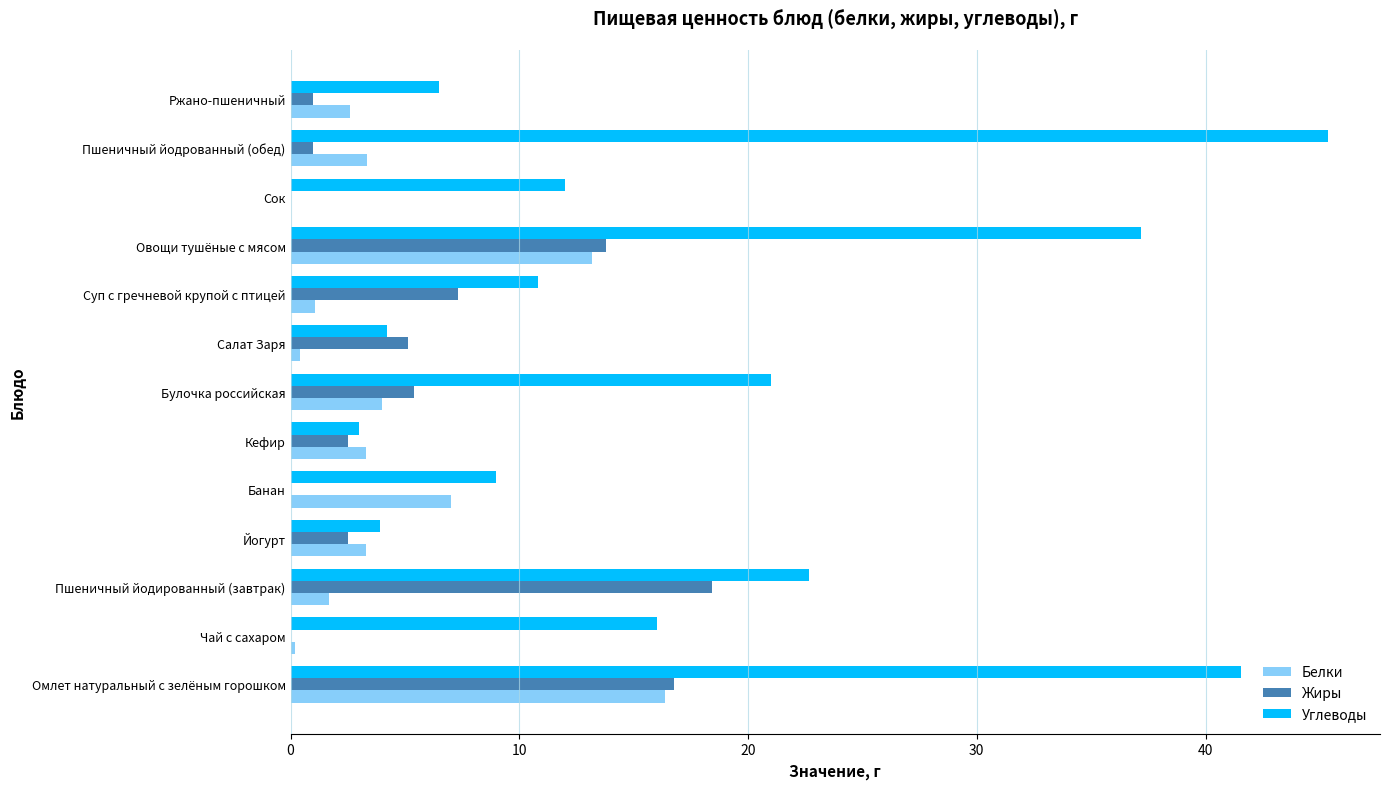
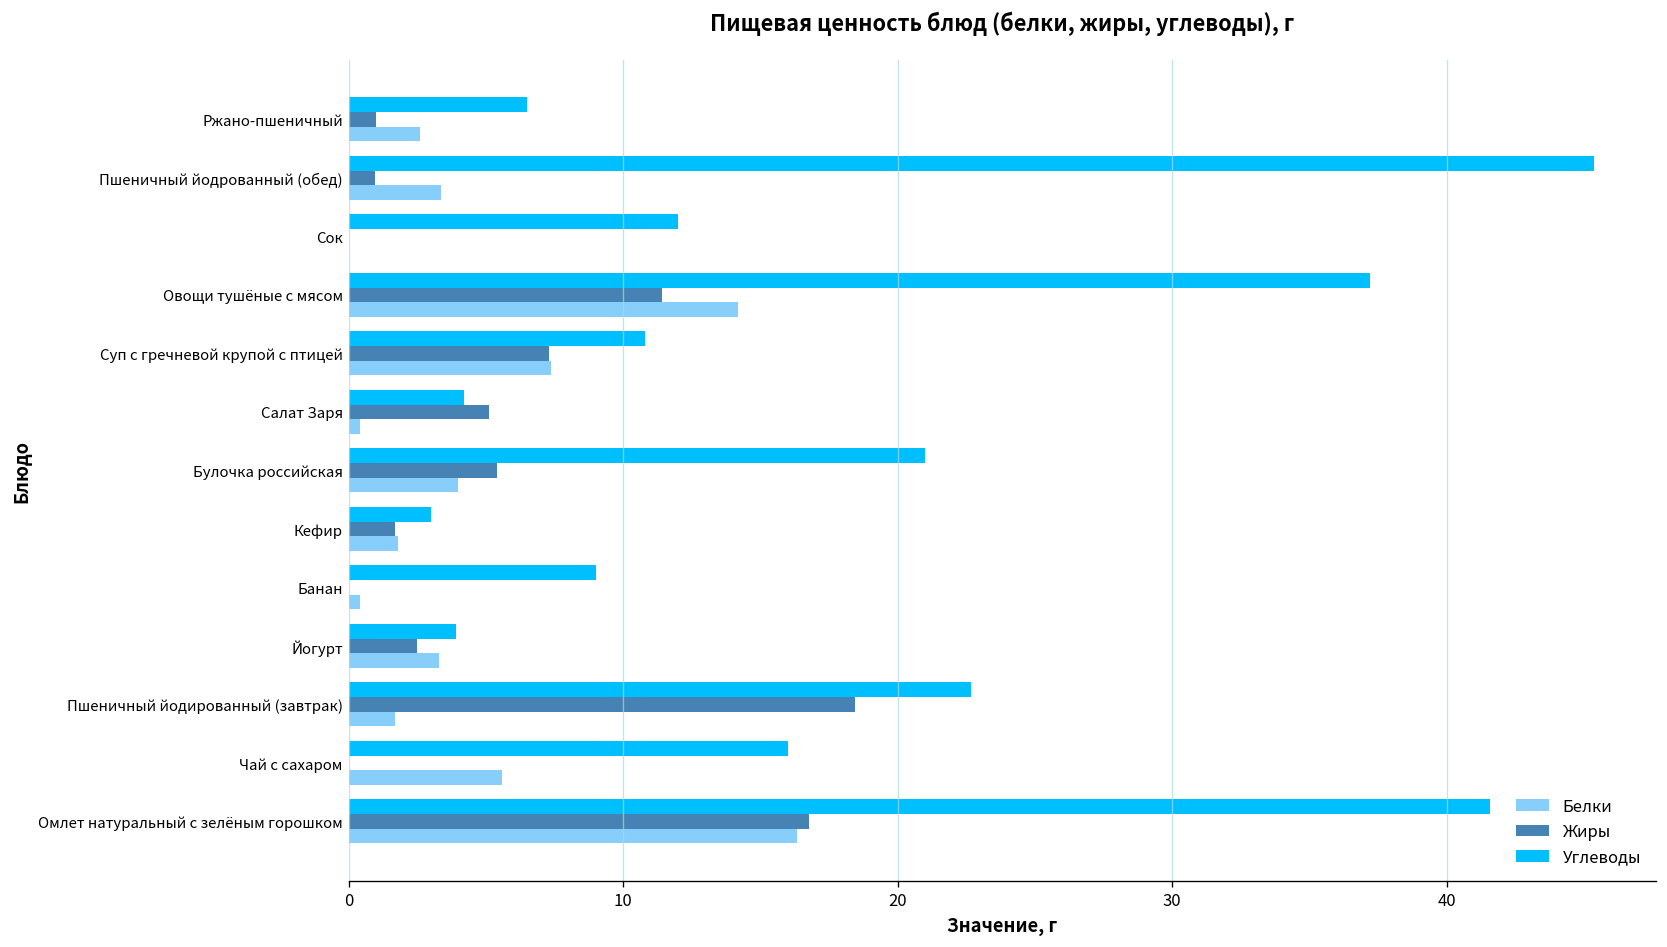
Жиры, Овощи тушёные с мясом: 13.8 -> 11.4
Белки, Овощи тушёные с мясом: 13.2 -> 14.2
Белки, Суп с гречневой крупой с птицей: 1.1 -> 7.4
Жиры, Кефир: 2.5 -> 1.7
Белки, Кефир: 3.3 -> 1.8
Белки, Банан: 7.0 -> 0.4
Белки, Чай с сахаром: 0.2 -> 5.6
